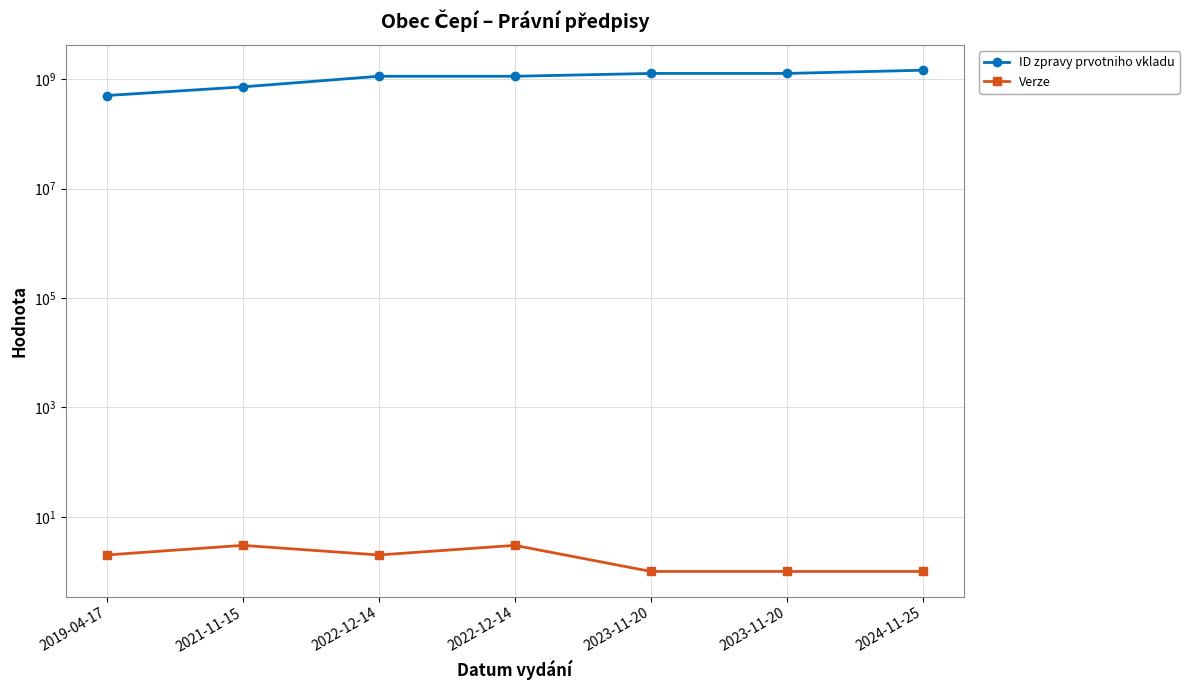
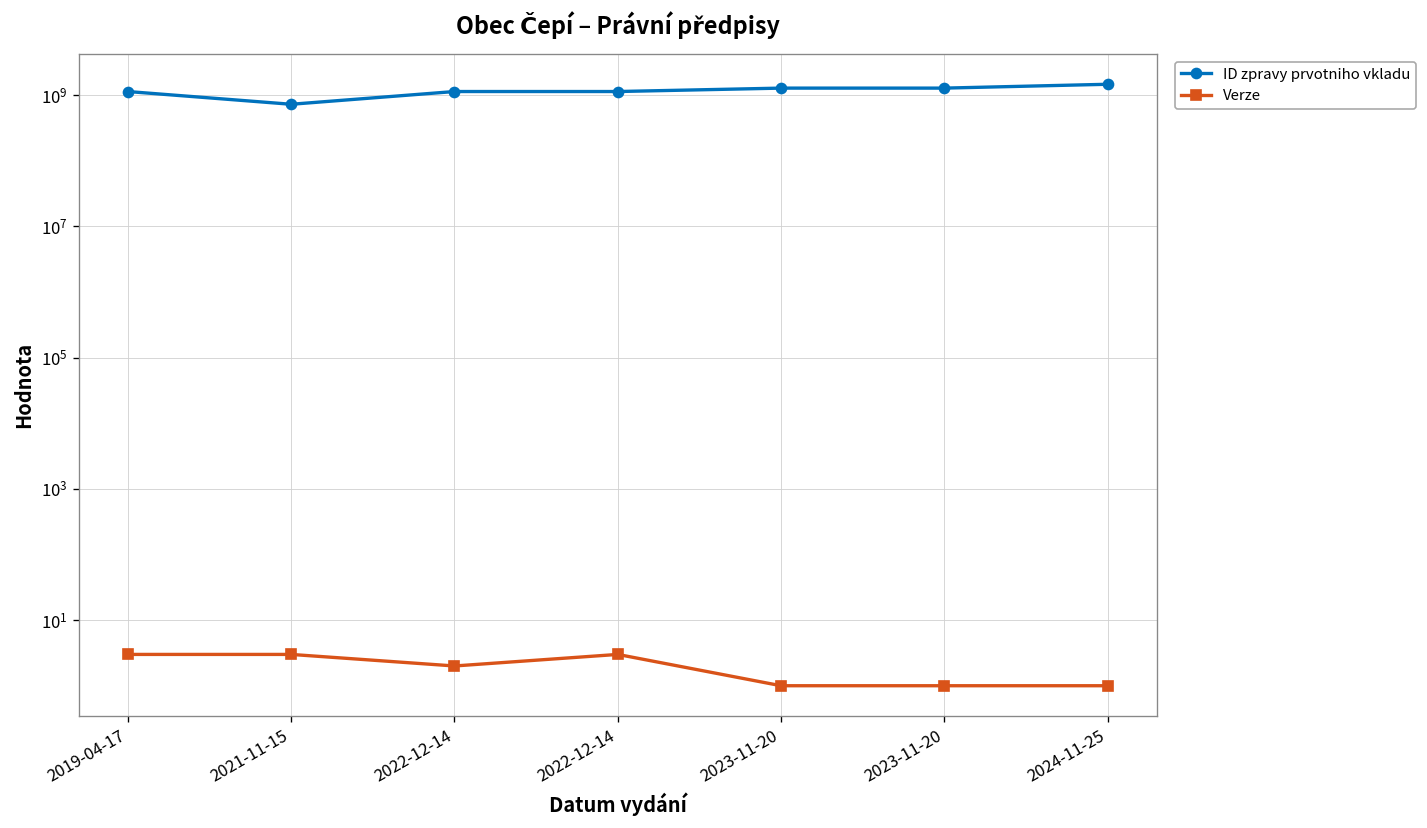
ID zpravy prvotniho vkladu, 2019-04-17: 500000000 -> 1100000000
Verze, 2019-04-17: 2 -> 3
